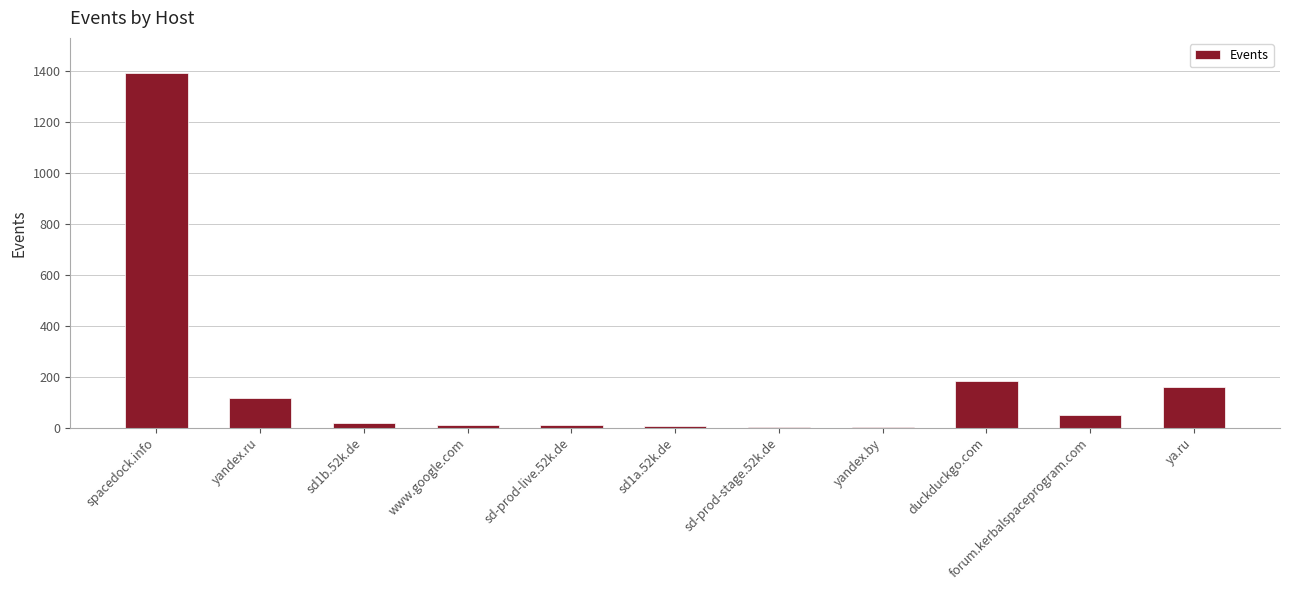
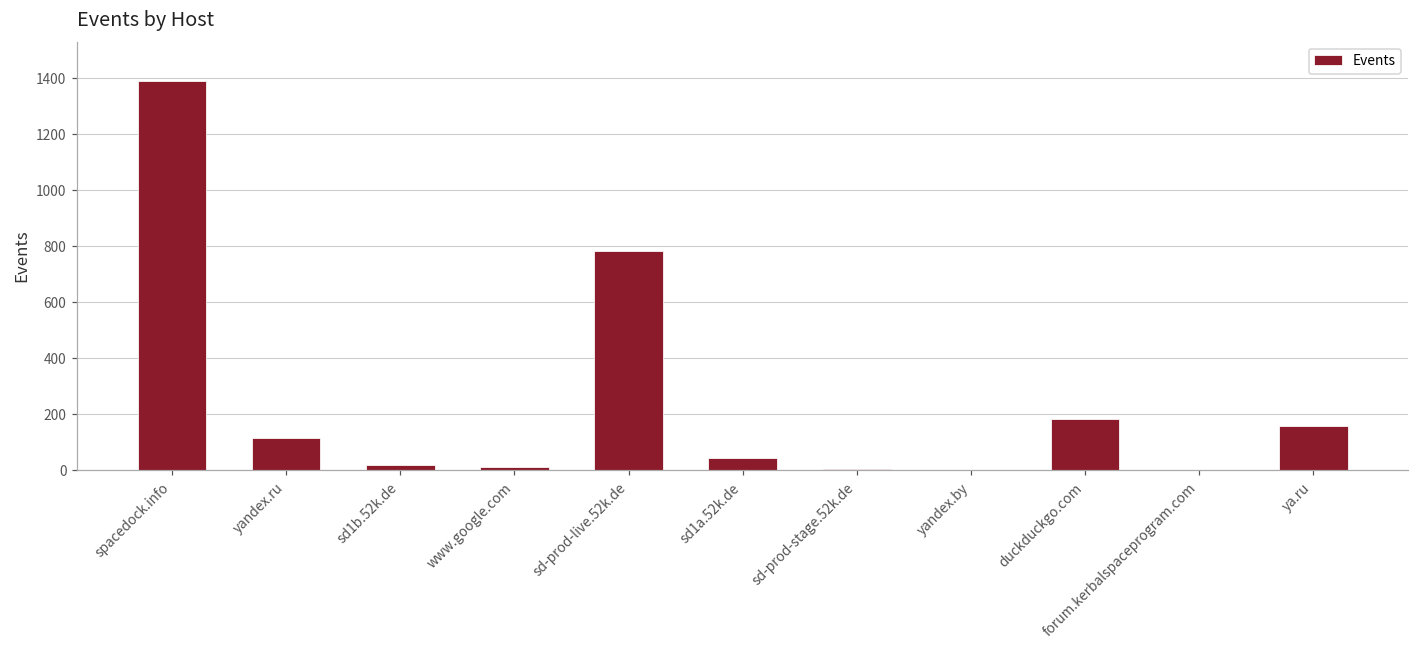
sd-prod-live.52k.de: 10 -> 780
sd1a.52k.de: 10 -> 40
forum.kerbalspaceprogram.com: 50 -> 0
